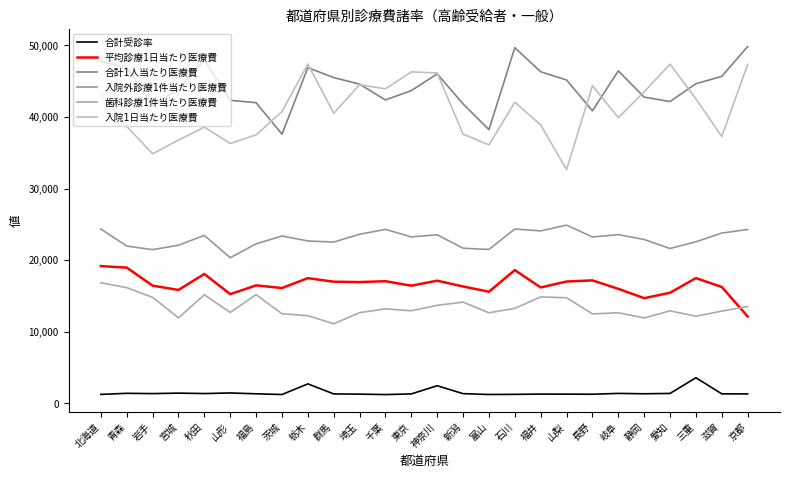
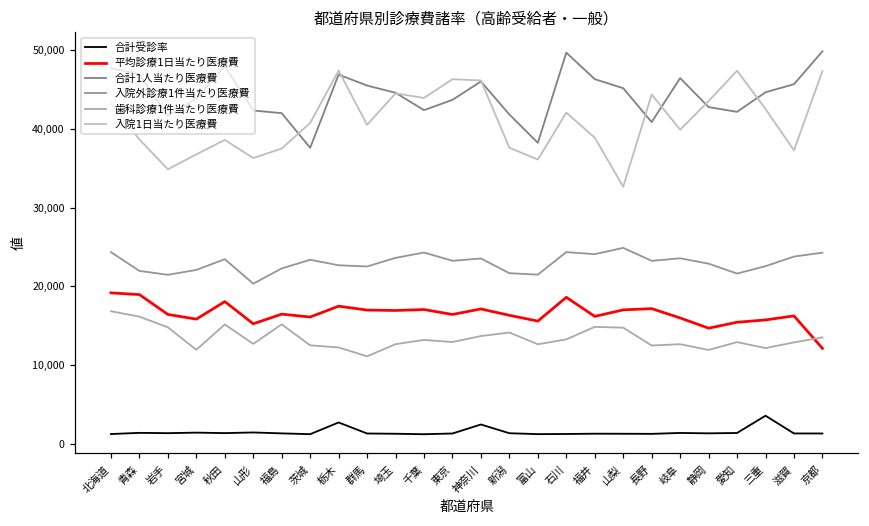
平均診療1日当たり医療費, 三重: 18,000 -> 16,000
